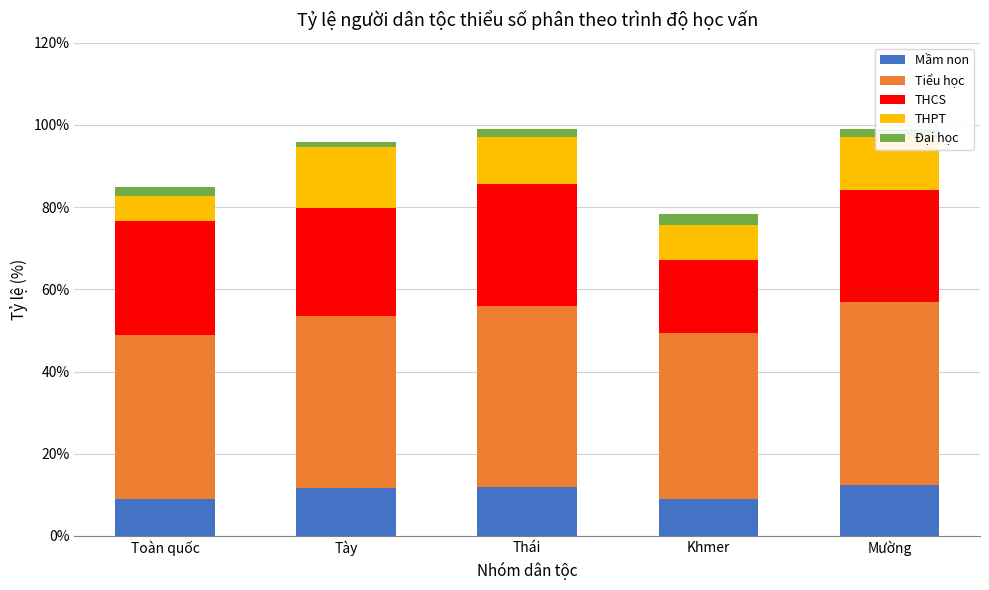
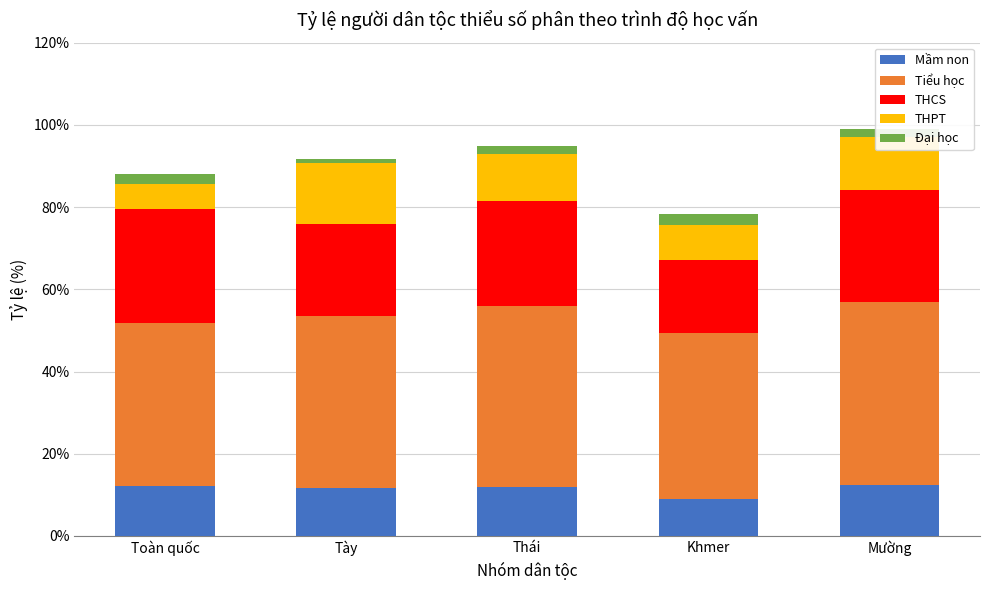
Mầm non, Toàn quốc: 9% -> 12%
THCS, Tày: 26% -> 22%
THCS, Thái: 30% -> 26%
